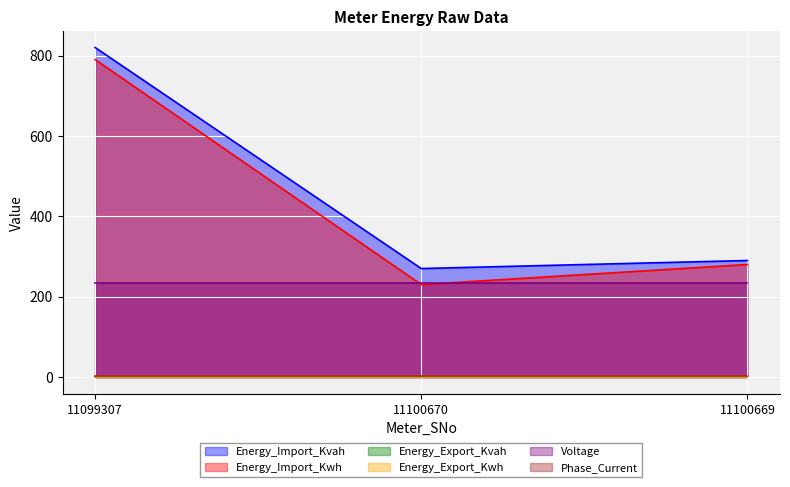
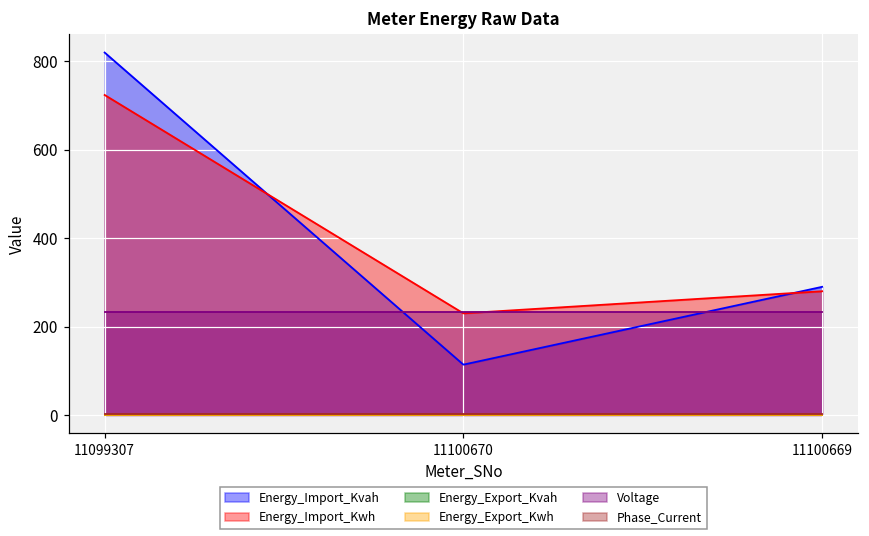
Energy_Import_Kwh, 11099307: 790 -> 720
Energy_Import_Kvah, 11100670: 270 -> 110
